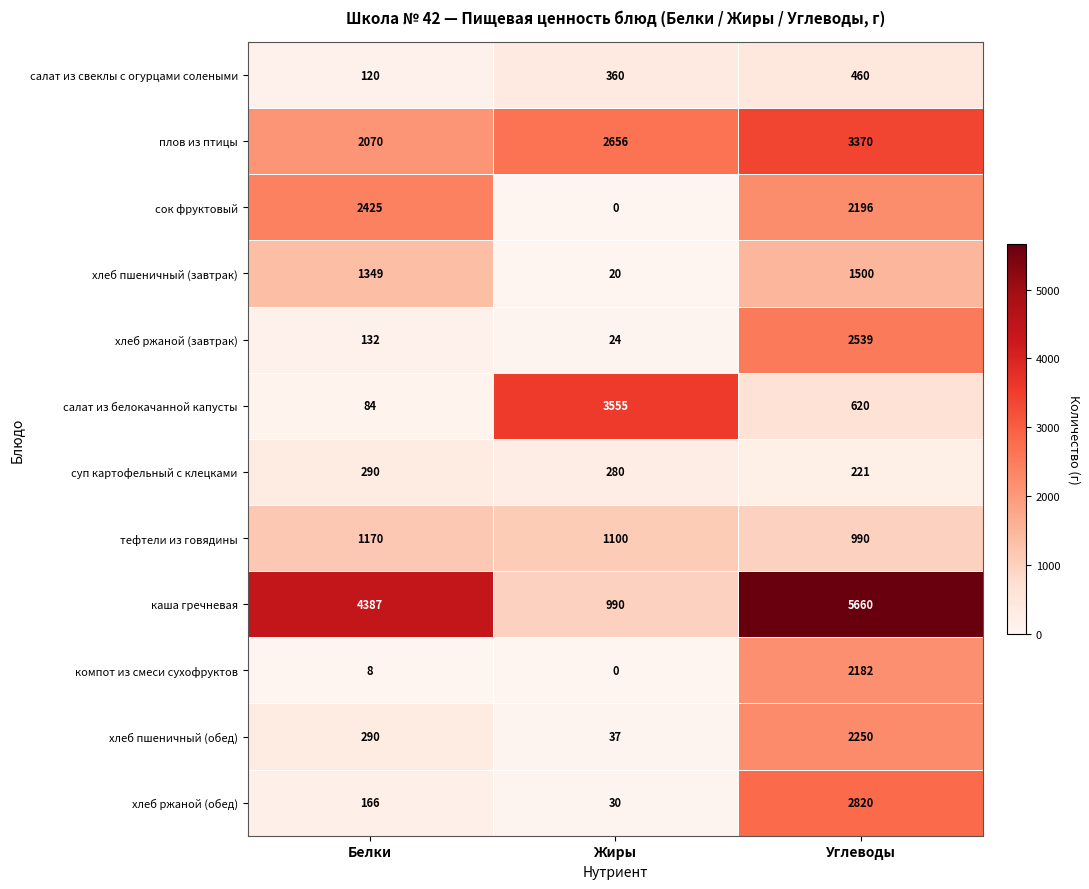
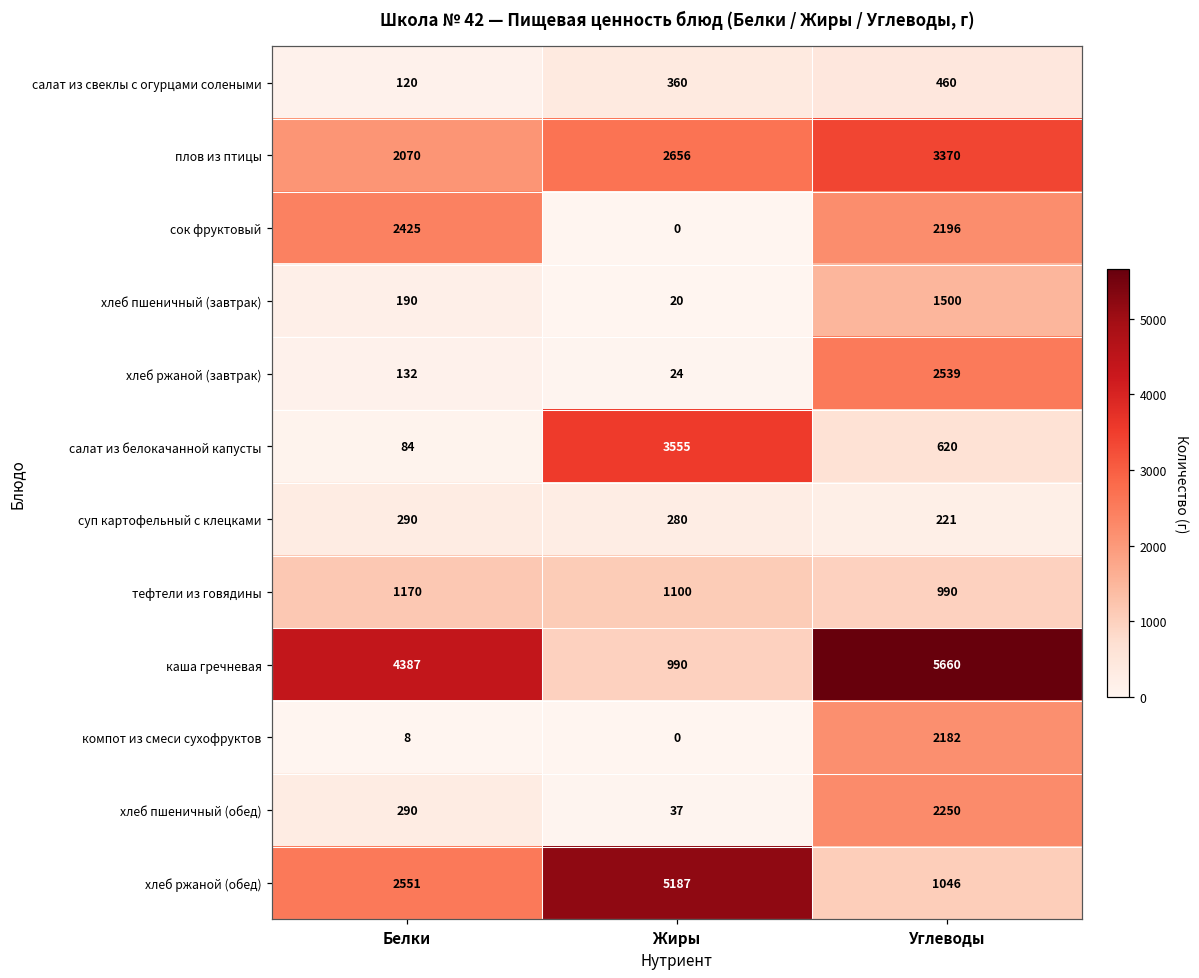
хлеб пшеничный (завтрак), Белки: 1349 -> 190
хлеб ржаной (обед), Белки: 166 -> 2551
хлеб ржаной (обед), Жиры: 30 -> 5187
хлеб ржаной (обед), Углеводы: 2820 -> 1046
